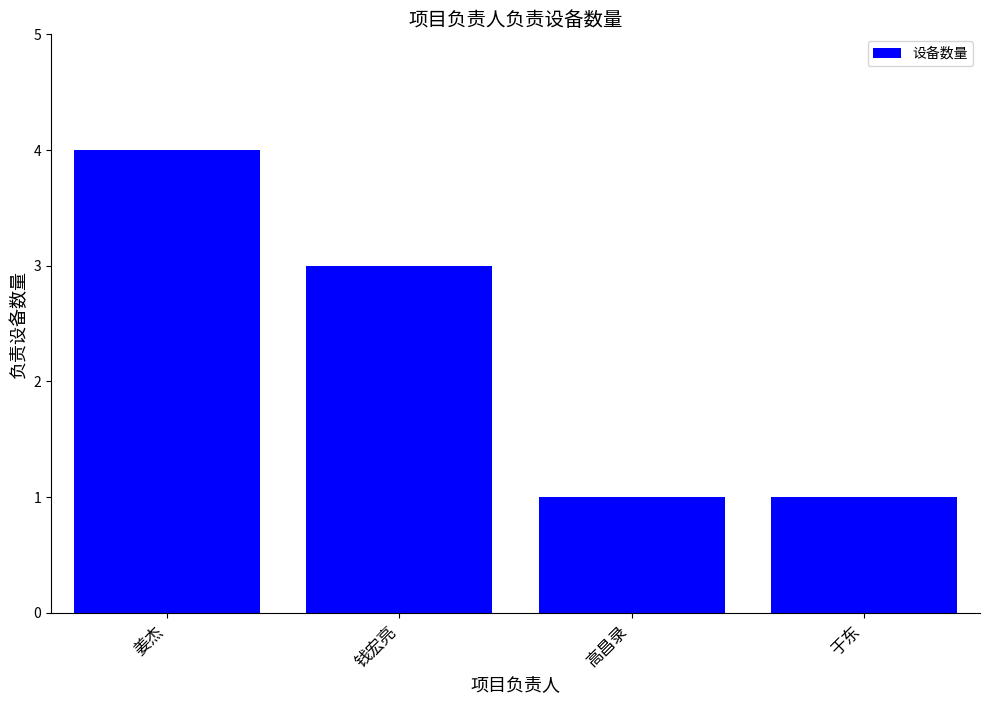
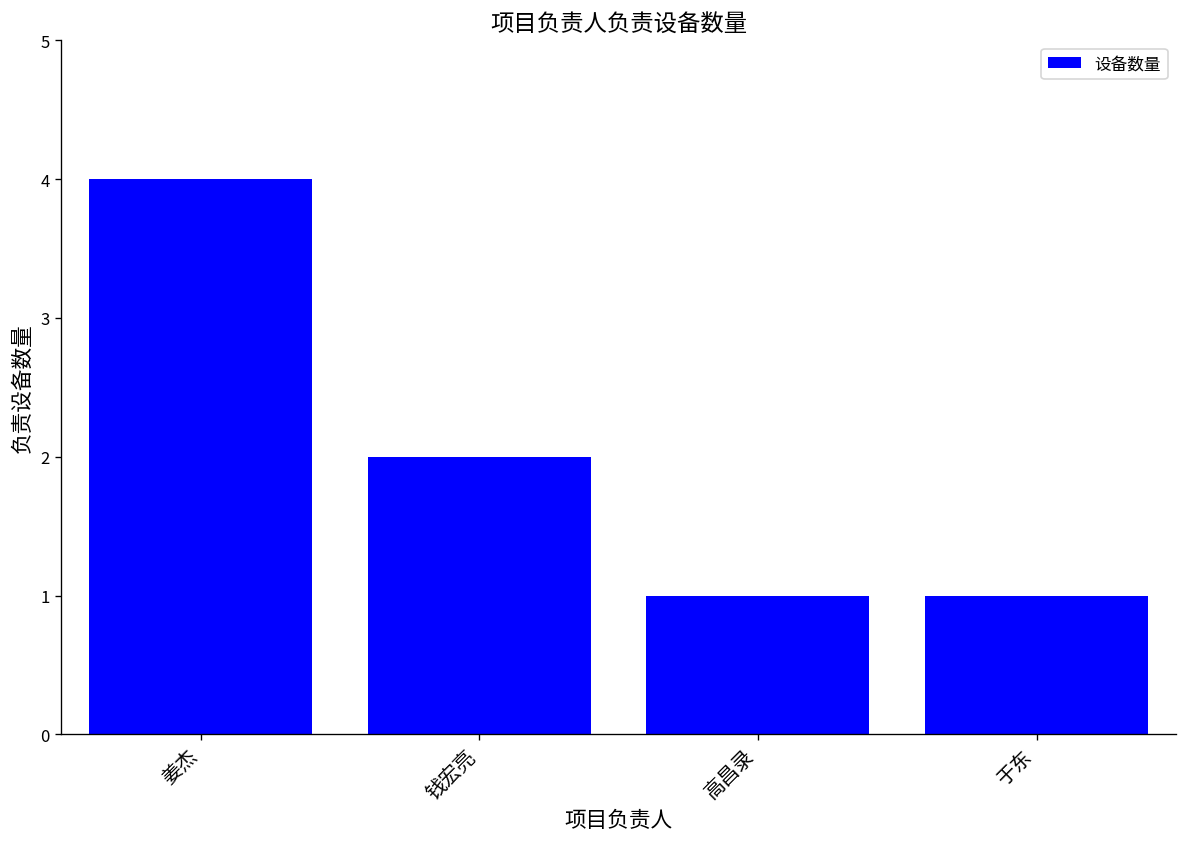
钱宏亮: 3 -> 2
